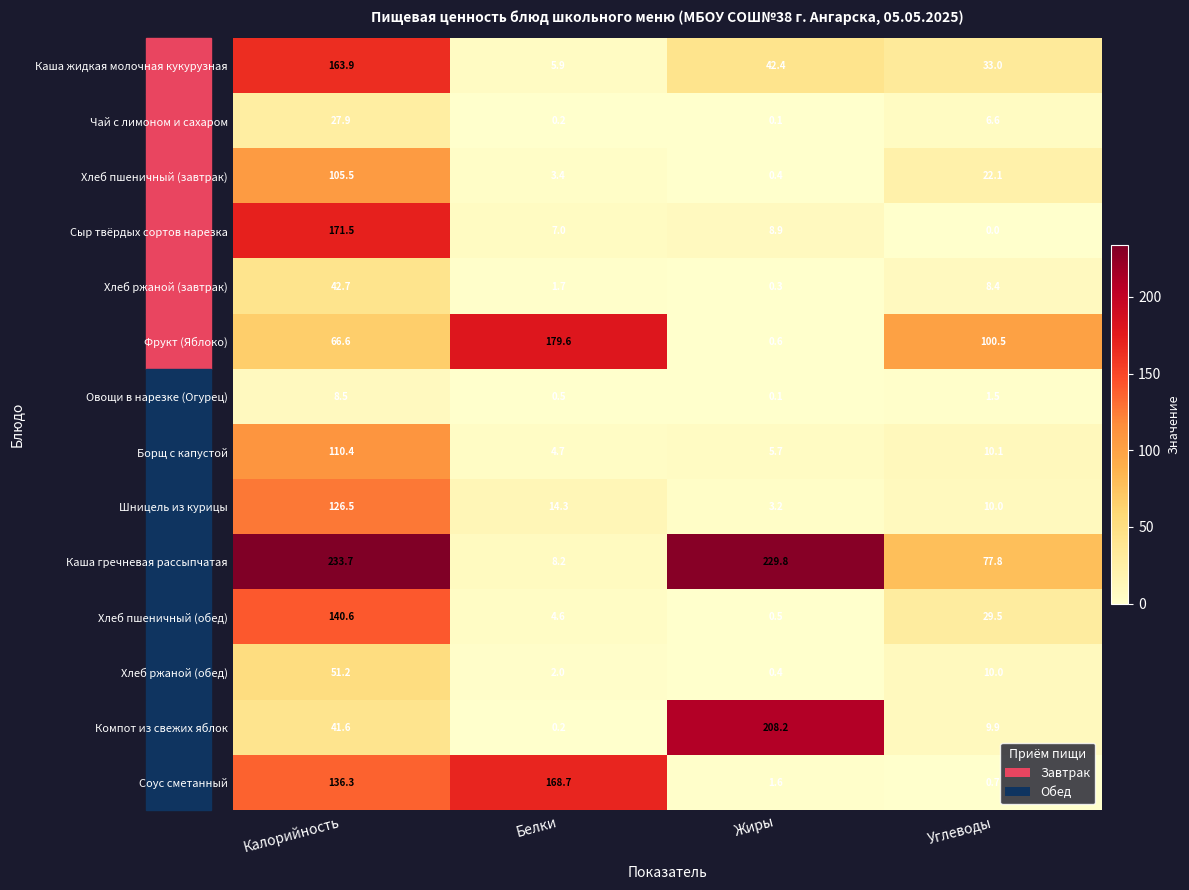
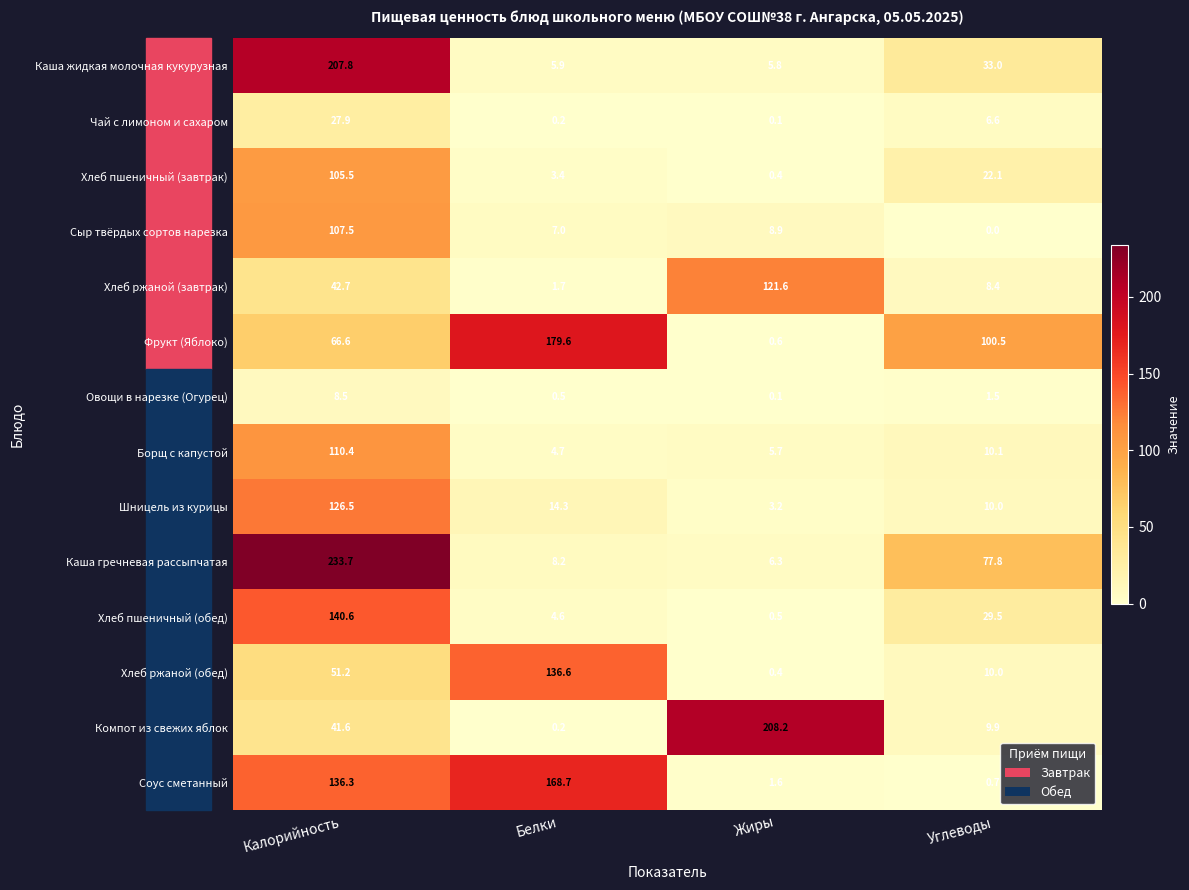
Каша жидкая молочная кукурузная, Калорийность: 163.9 -> 207.8
Каша жидкая молочная кукурузная, Жиры: 42.4 -> 5.8
Сыр твёрдых сортов нарезка, Калорийность: 171.5 -> 107.5
Хлеб ржаной (завтрак), Жиры: 0.3 -> 121.6
Каша гречневая рассыпчатая, Жиры: 229.8 -> 6.3
Хлеб ржаной (обед), Белки: 2.0 -> 136.6
